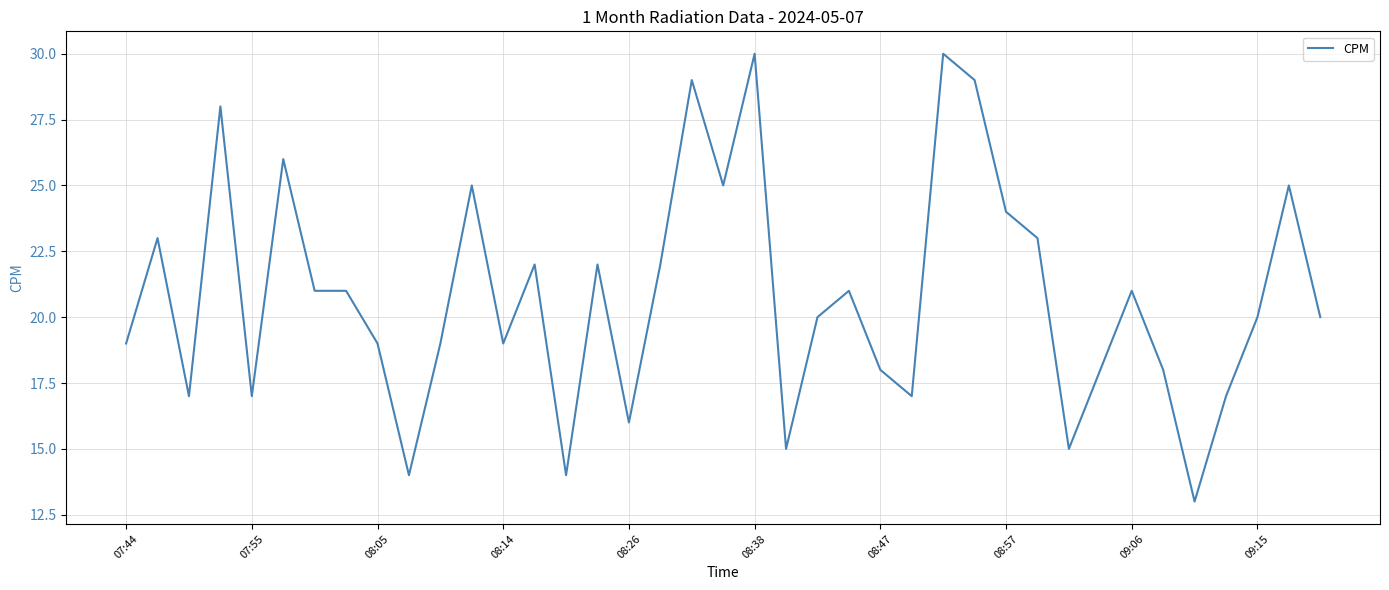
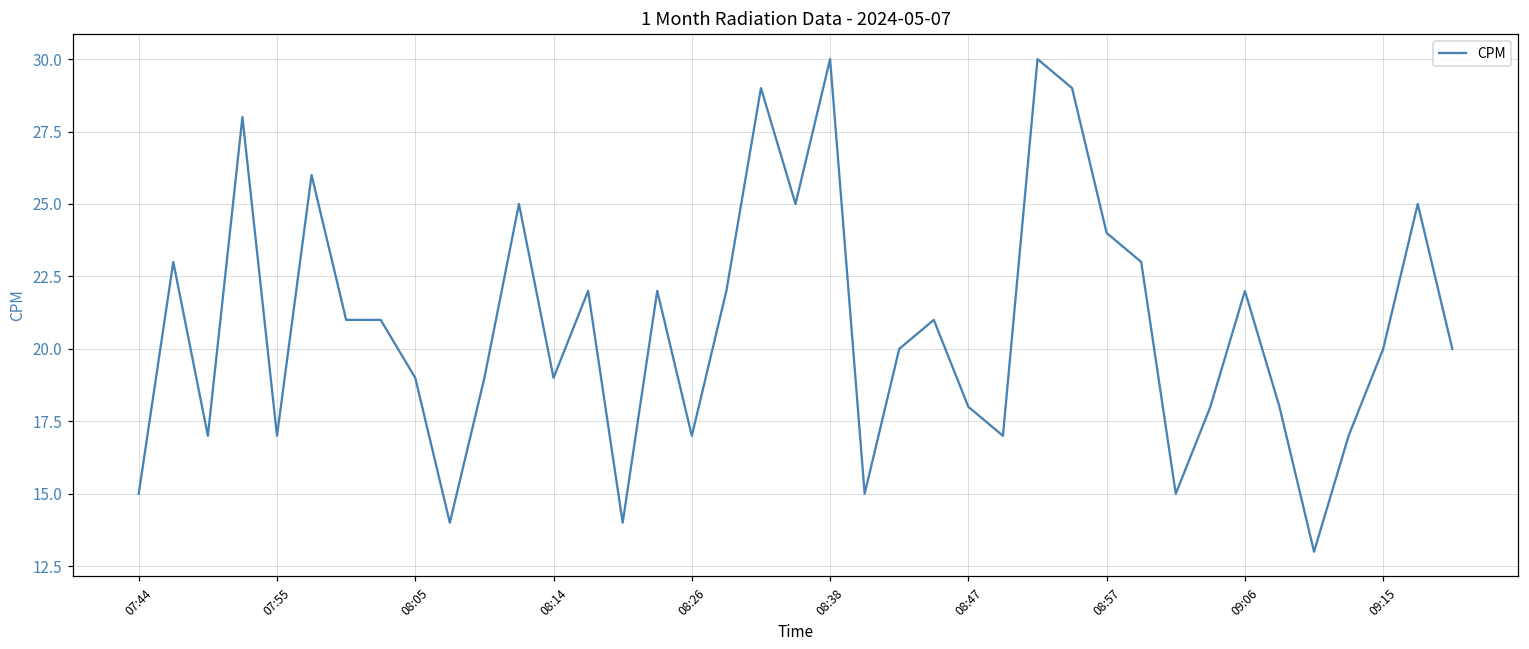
07:44: 19 -> 15
08:26: 16 -> 17
09:06: 21 -> 22
